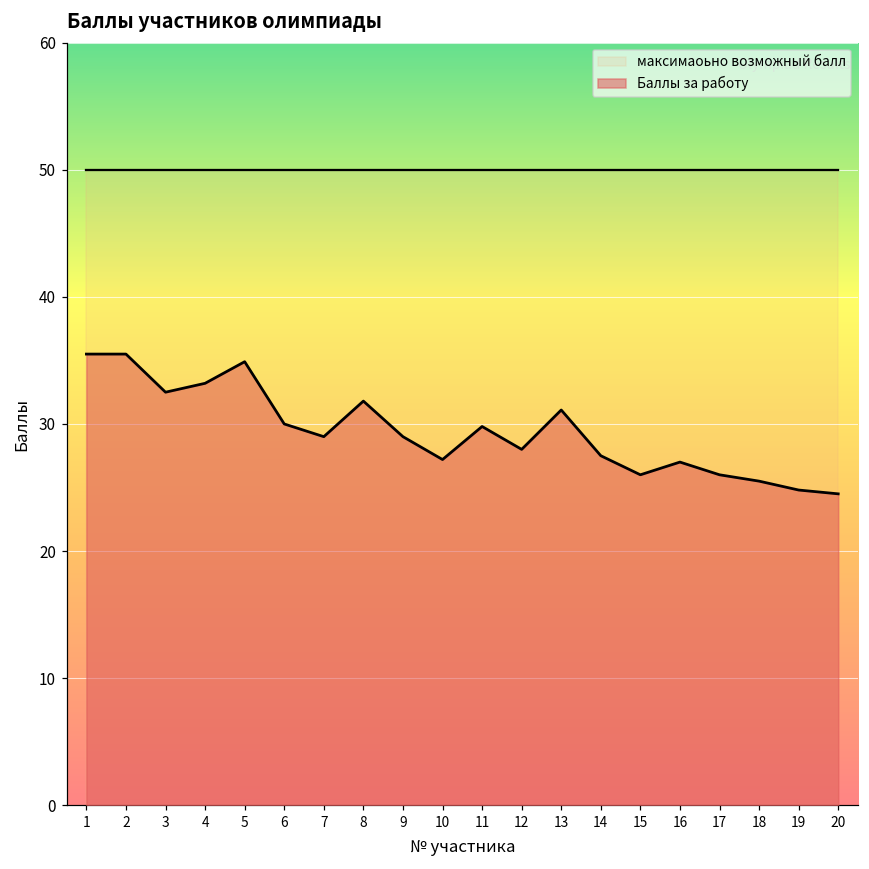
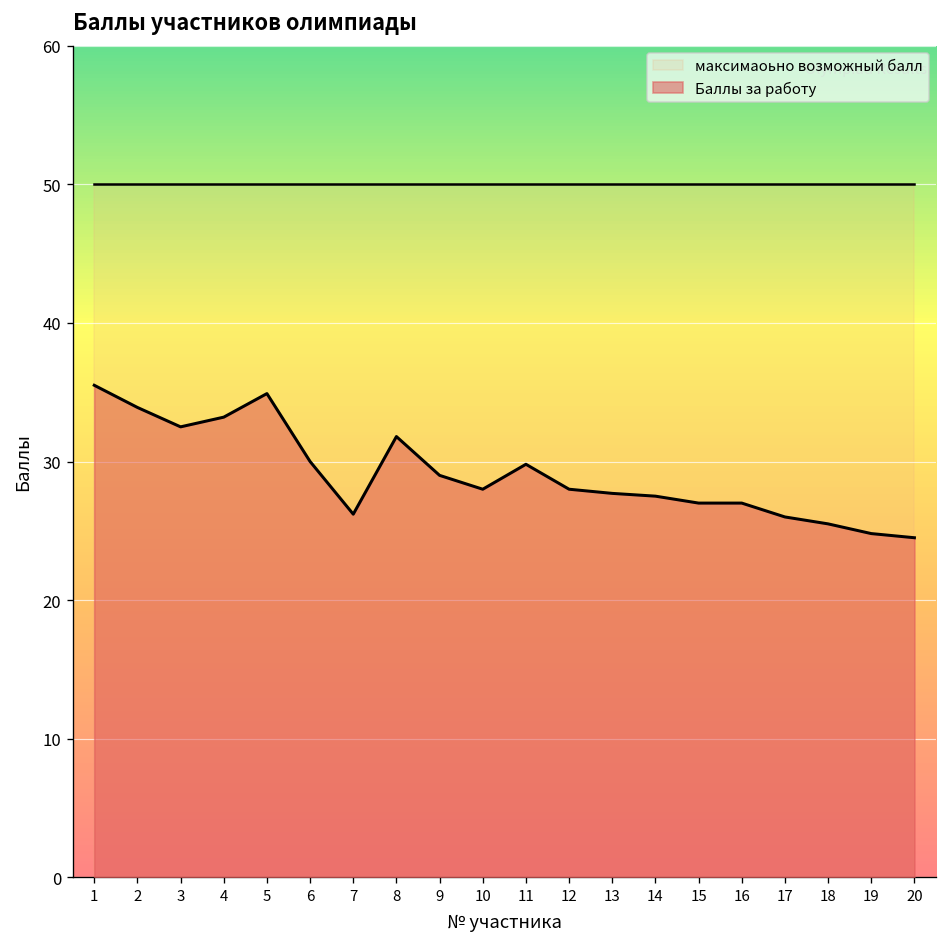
Баллы за работу, 2: 35.5 -> 33.9
Баллы за работу, 7: 29.0 -> 26.2
Баллы за работу, 10: 27.2 -> 28.0
Баллы за работу, 13: 31.1 -> 27.7
Баллы за работу, 15: 26 -> 27
